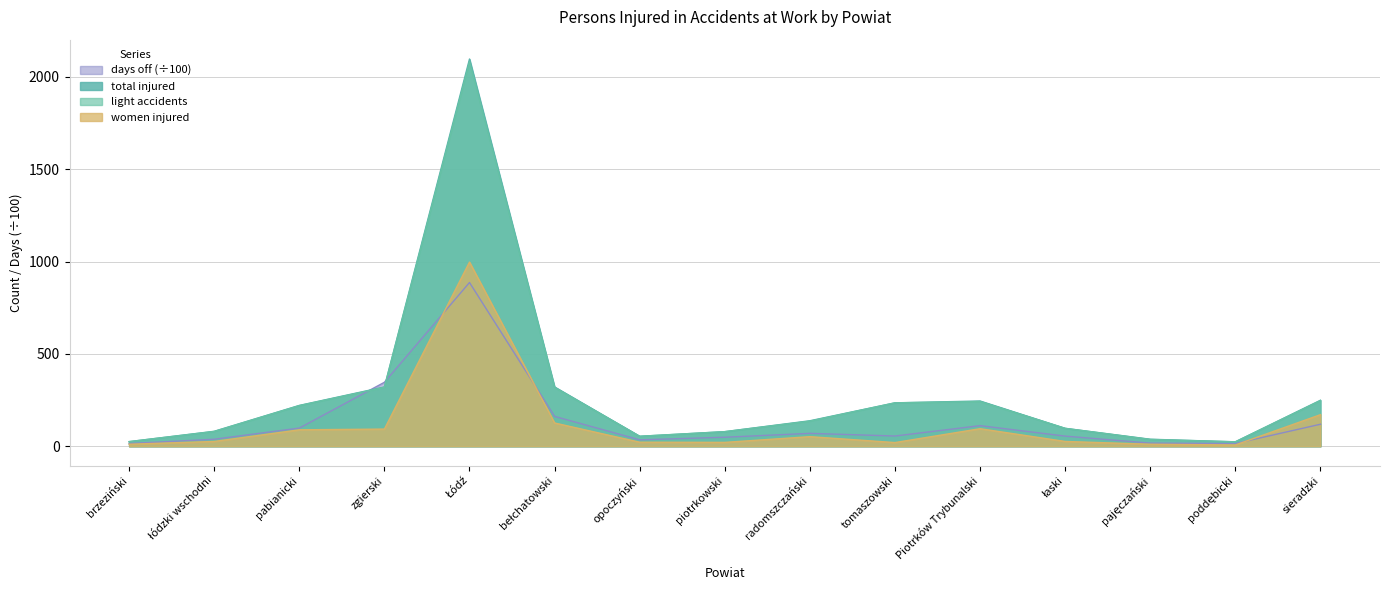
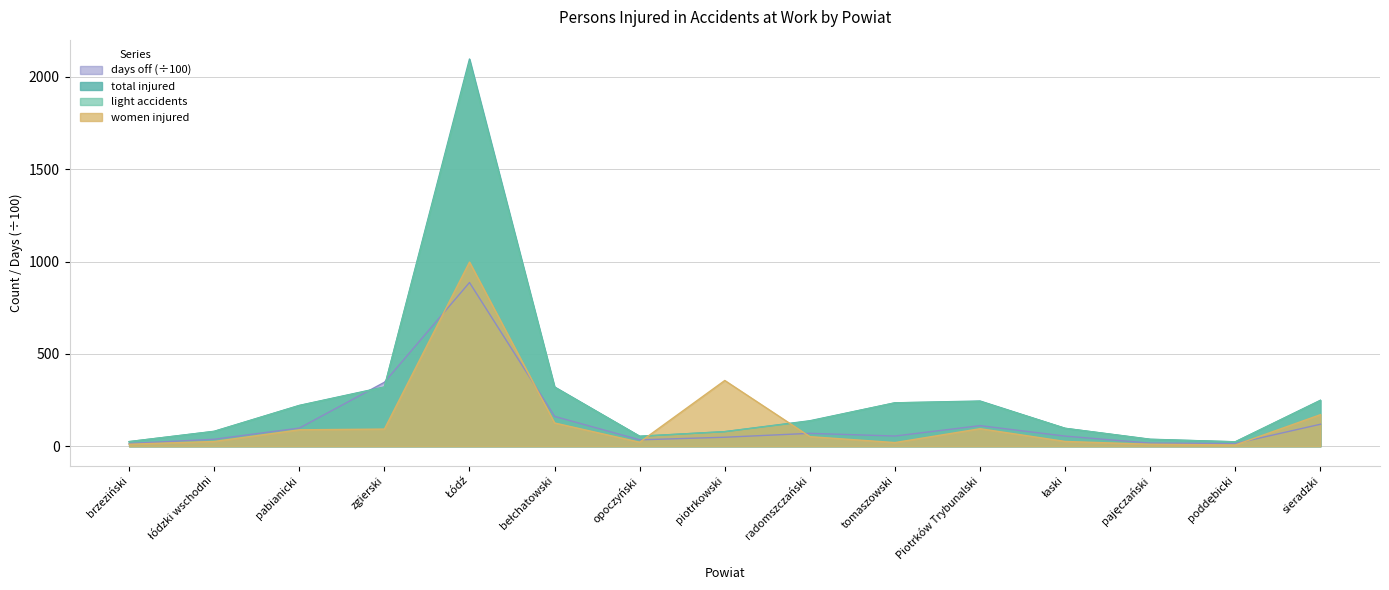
women injured, piotrkowski: 20 -> 360
